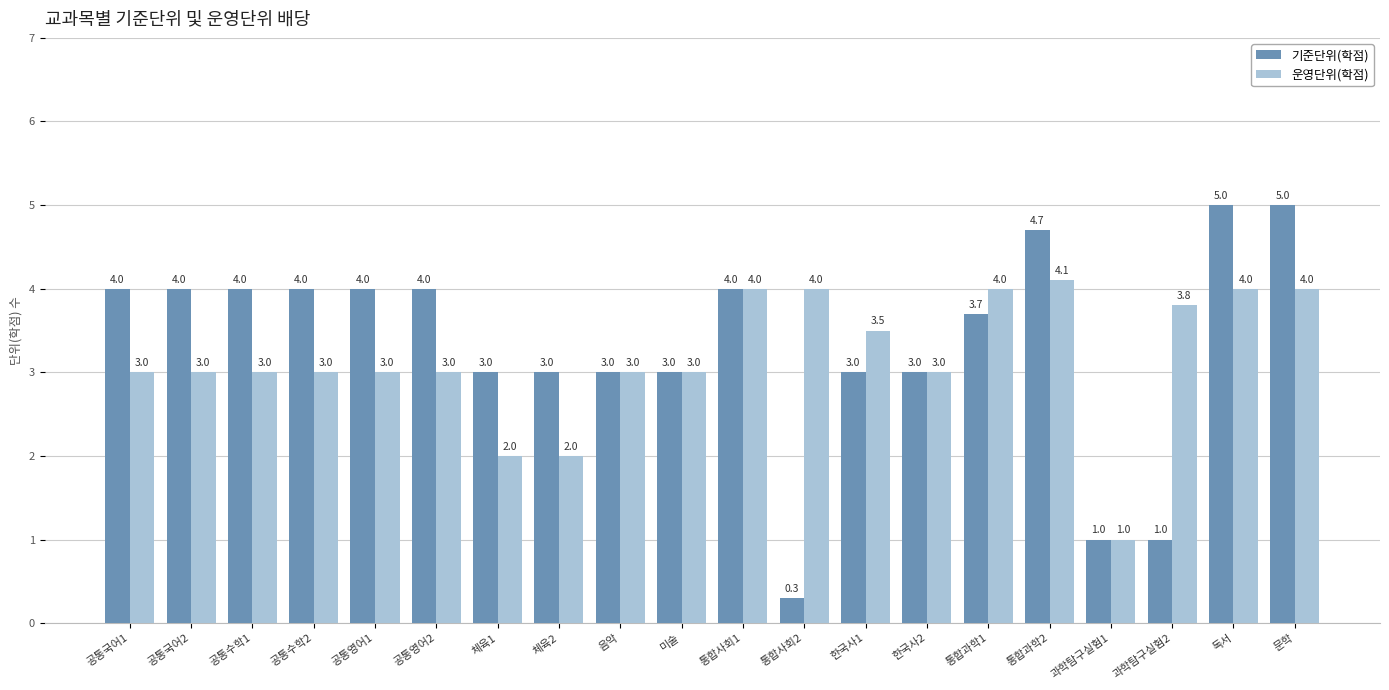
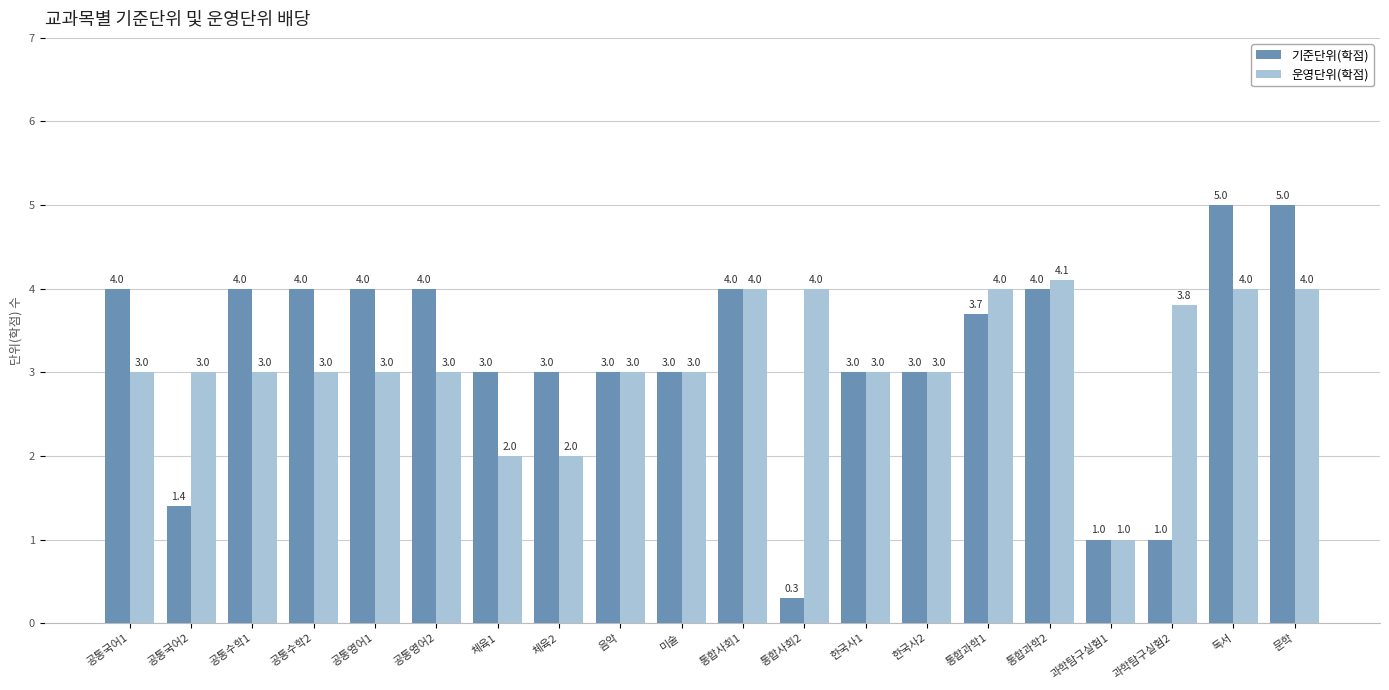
기준단위(학점), 공통국어2: 4.0 -> 1.4
운영단위(학점), 한국사1: 3.5 -> 3.0
기준단위(학점), 통합과학2: 4.7 -> 4.0
